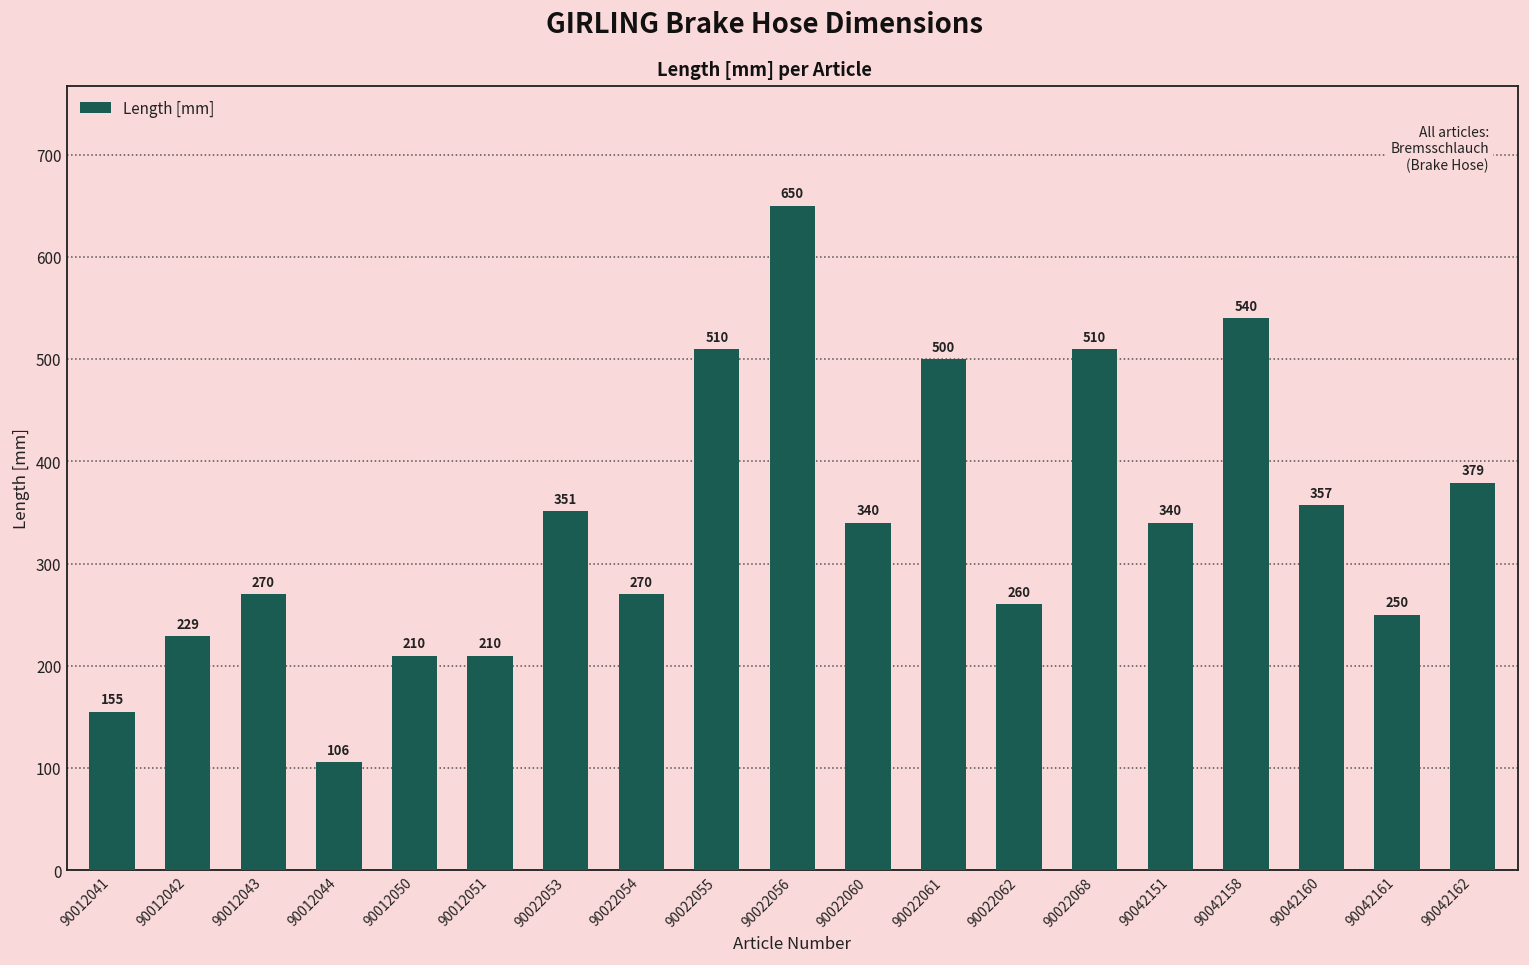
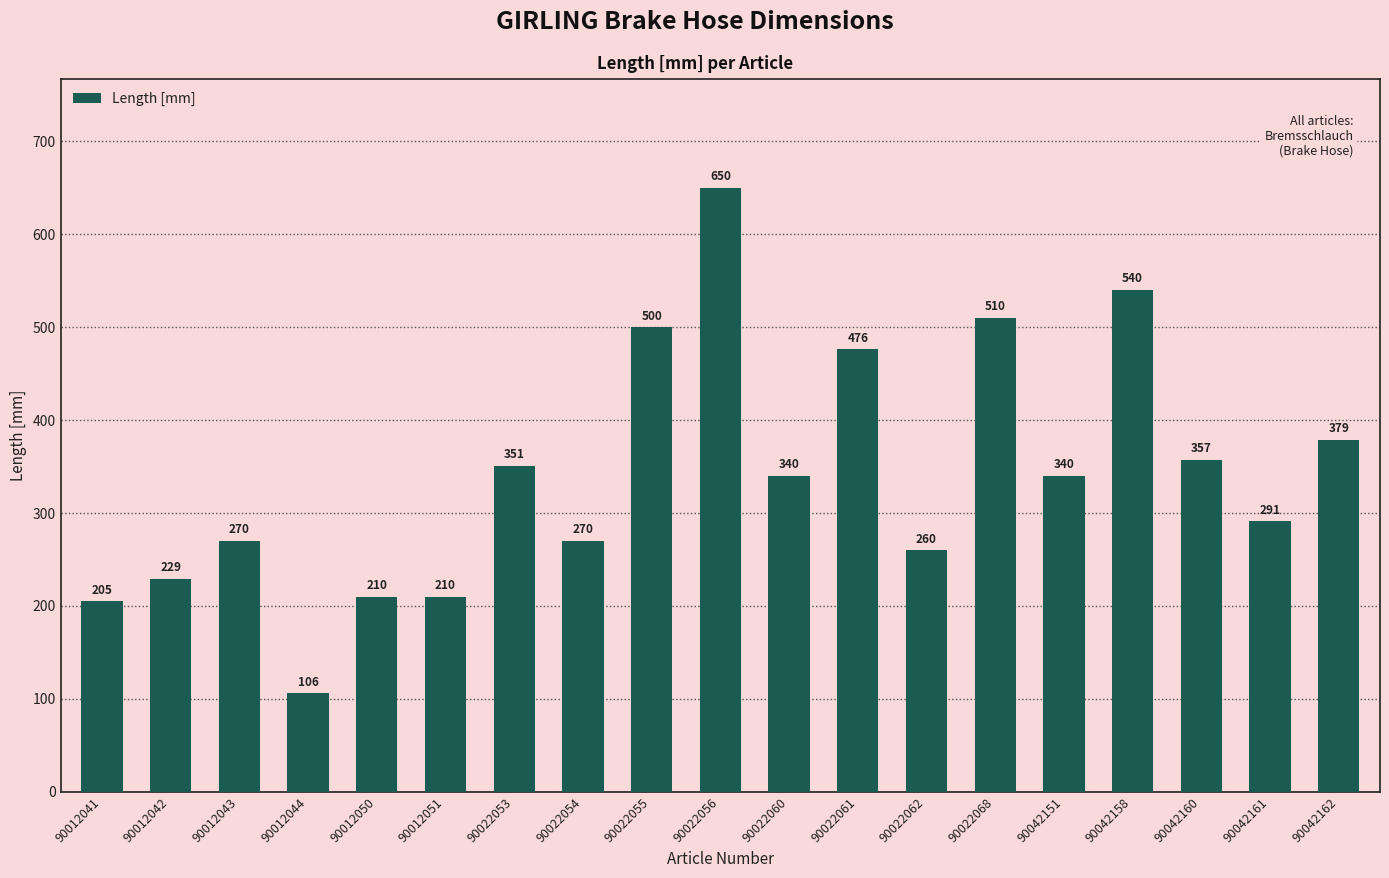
90012041: 155 -> 205
90022055: 510 -> 500
90022061: 500 -> 476
90042161: 250 -> 291
